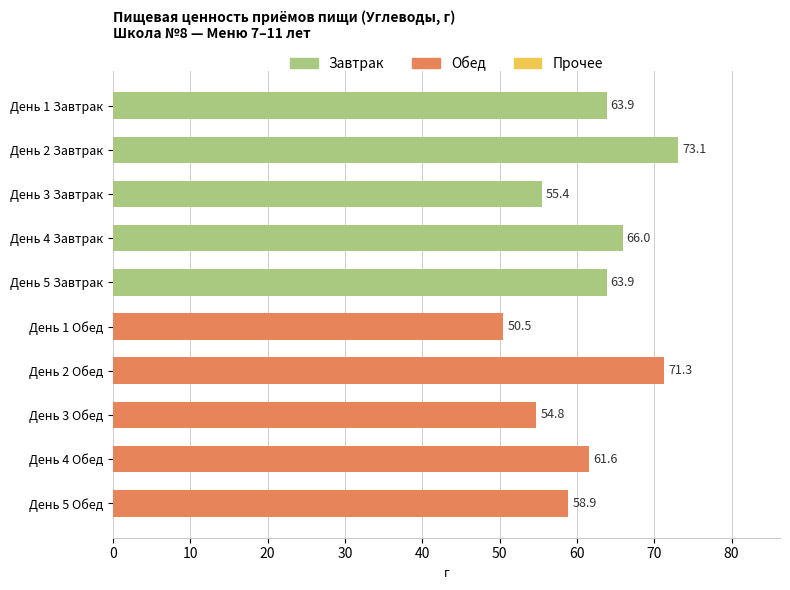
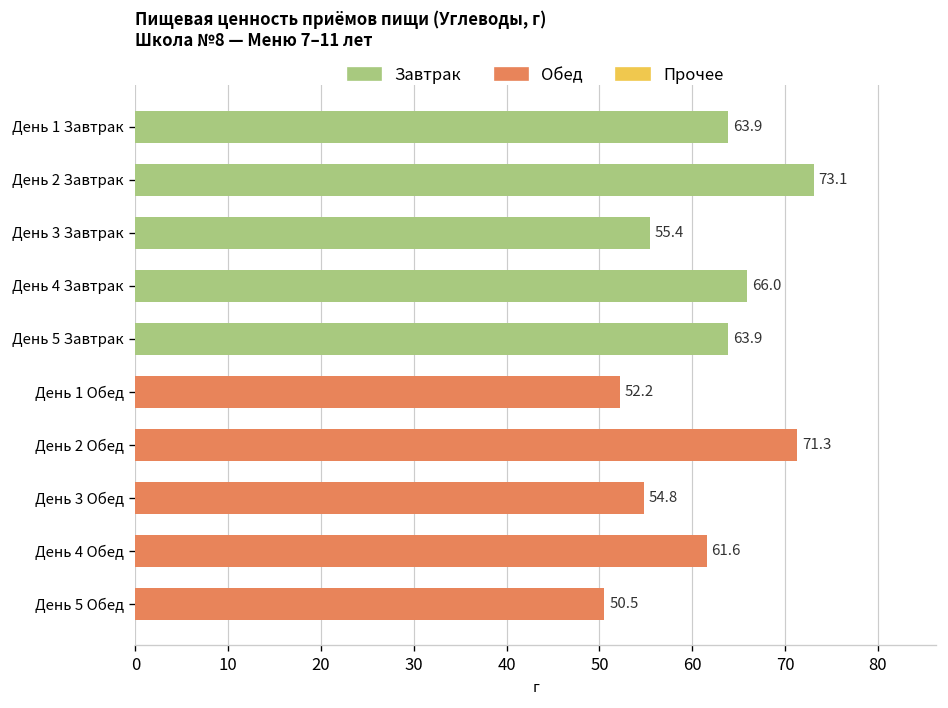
День 1 Обед: 50.5 -> 52.2
День 5 Обед: 58.9 -> 50.5
